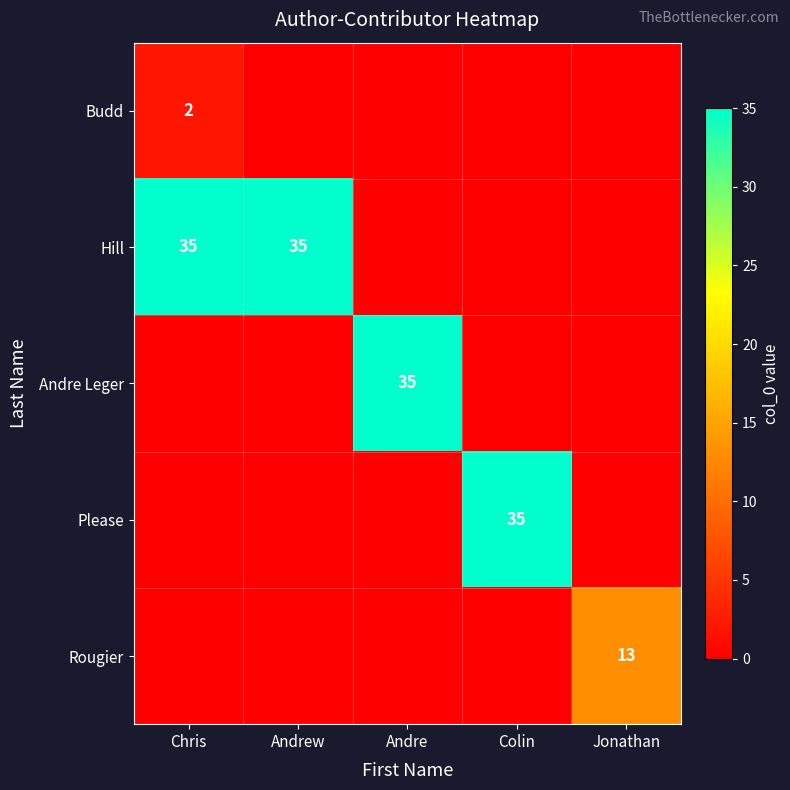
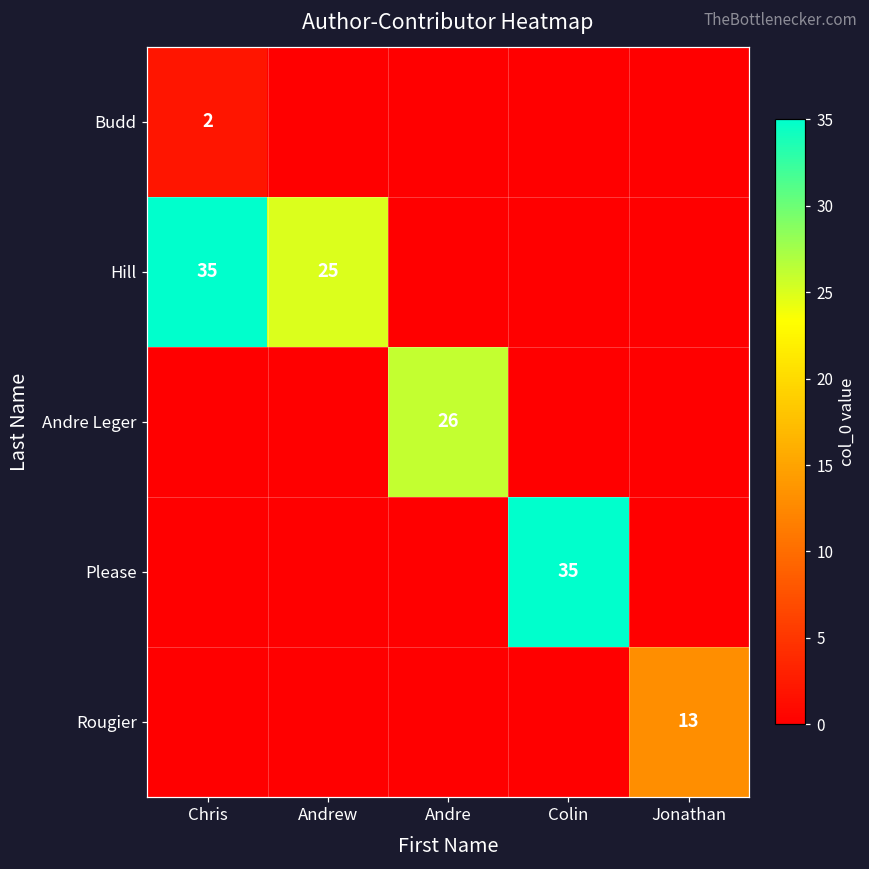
Hill, Andrew: 35 -> 25
Andre Leger, Andre: 35 -> 26
